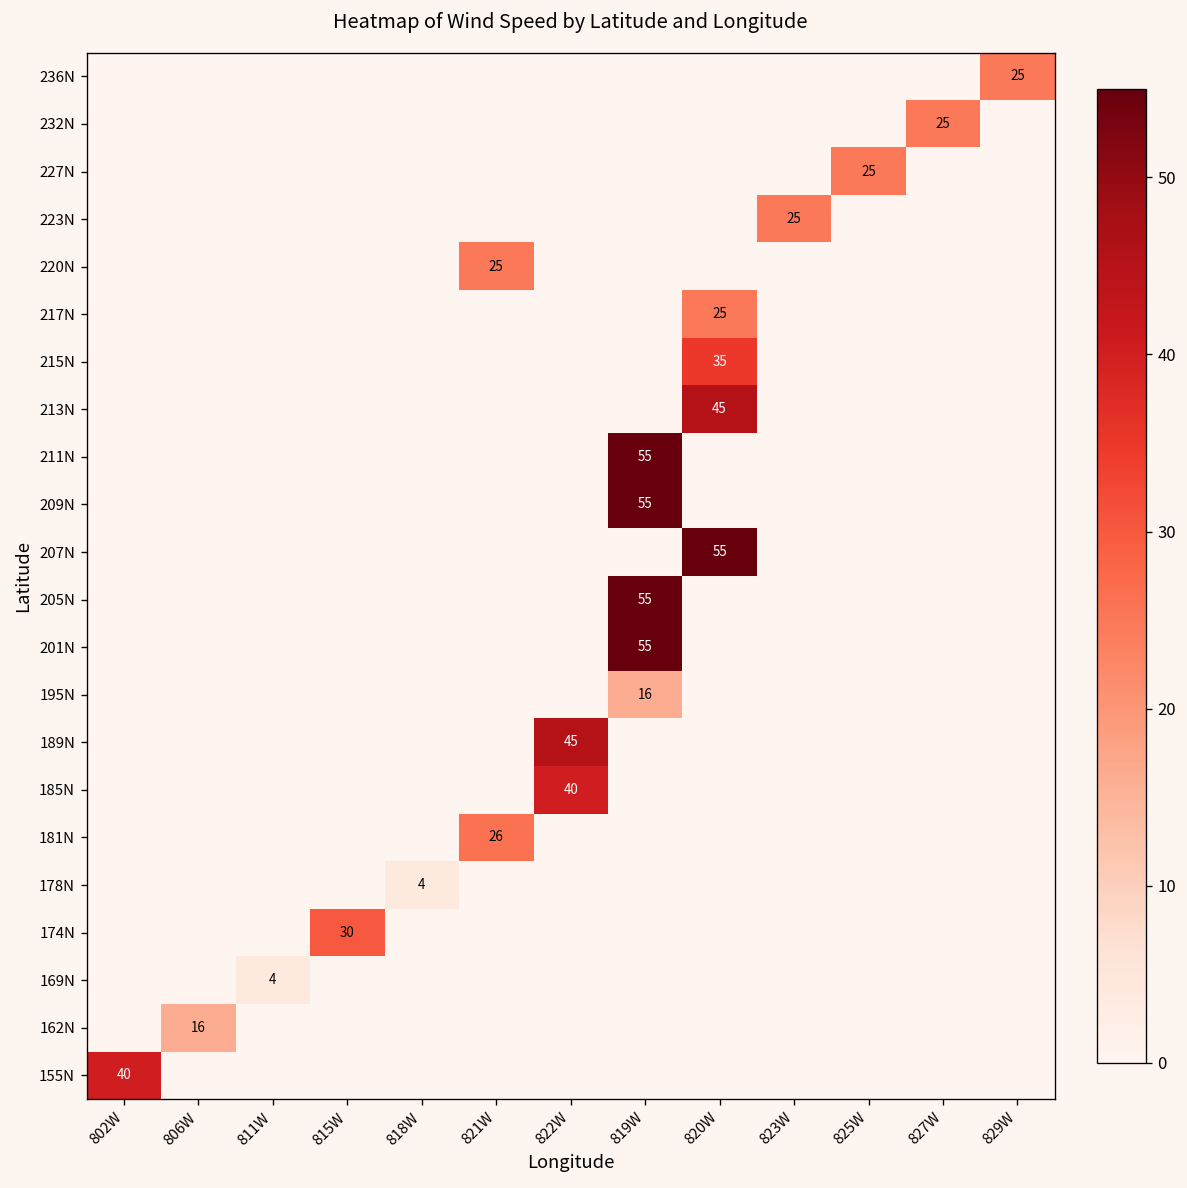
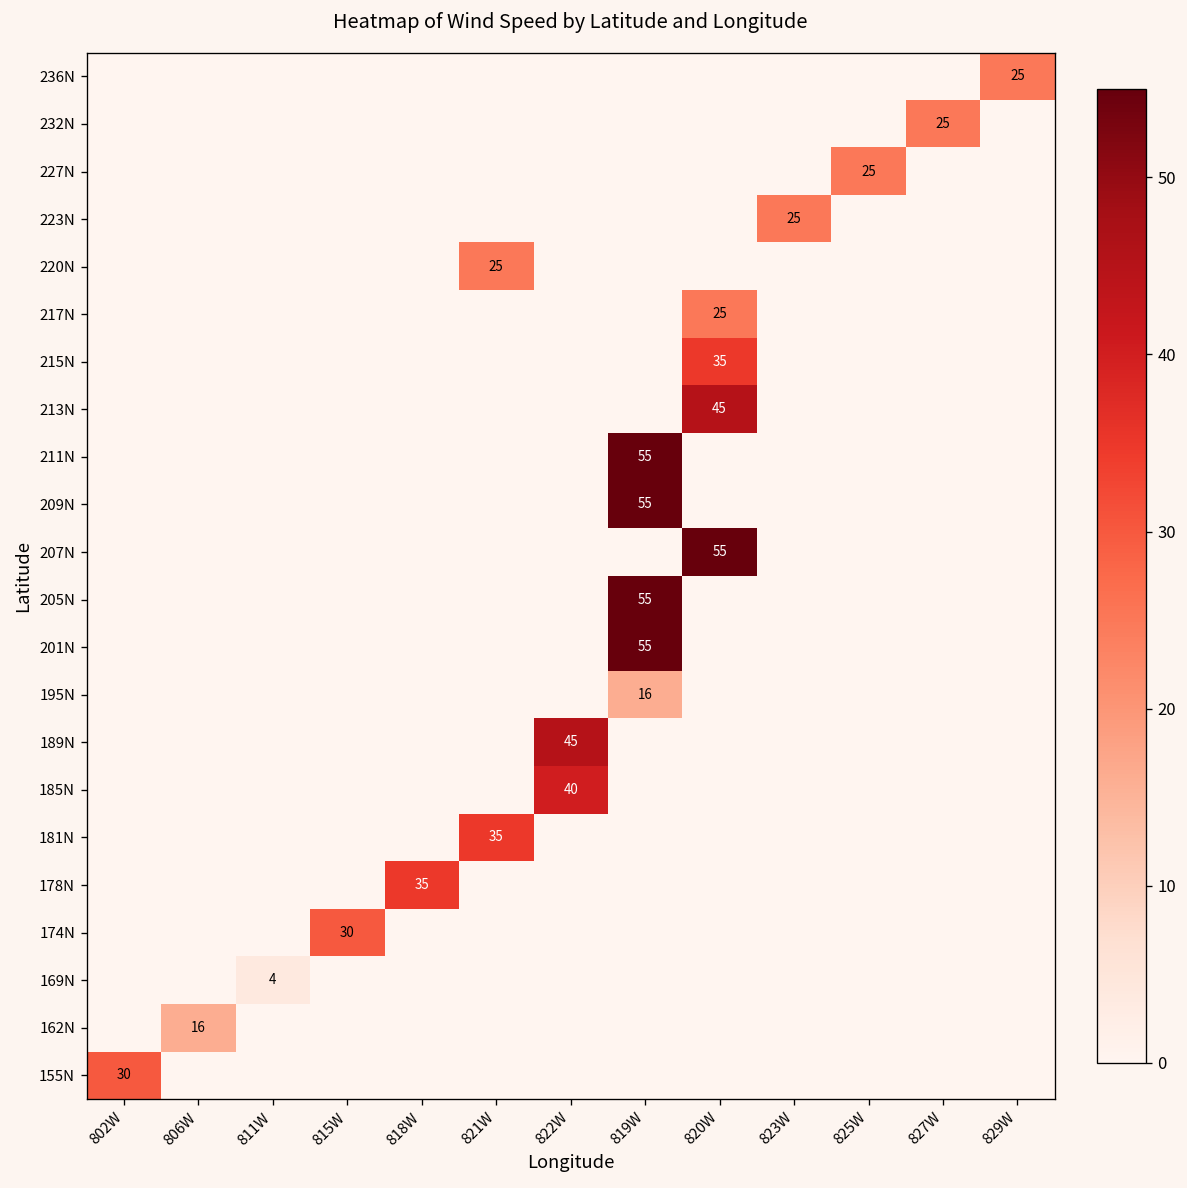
181N, 821W: 26 -> 35
178N, 818W: 4 -> 35
155N, 802W: 40 -> 30
